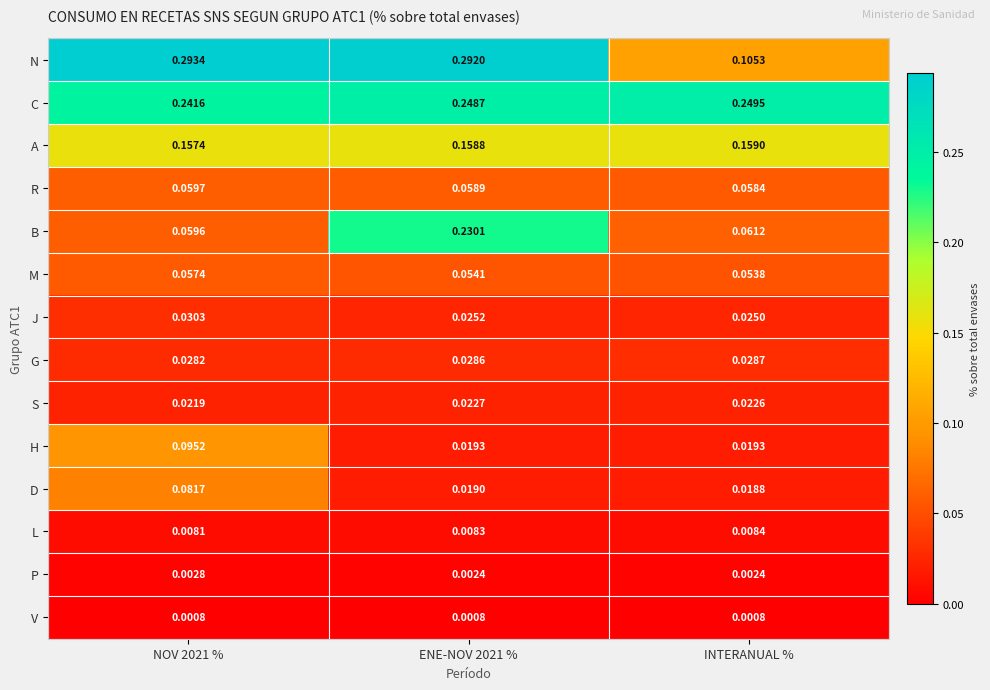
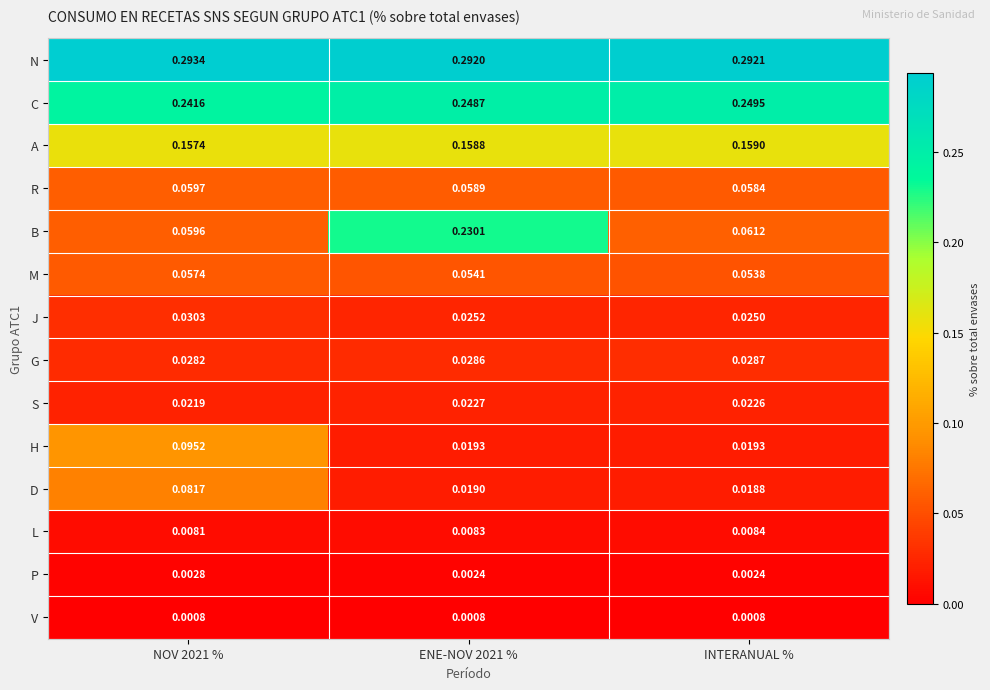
N, INTERANUAL %: 0.1053 -> 0.2921
